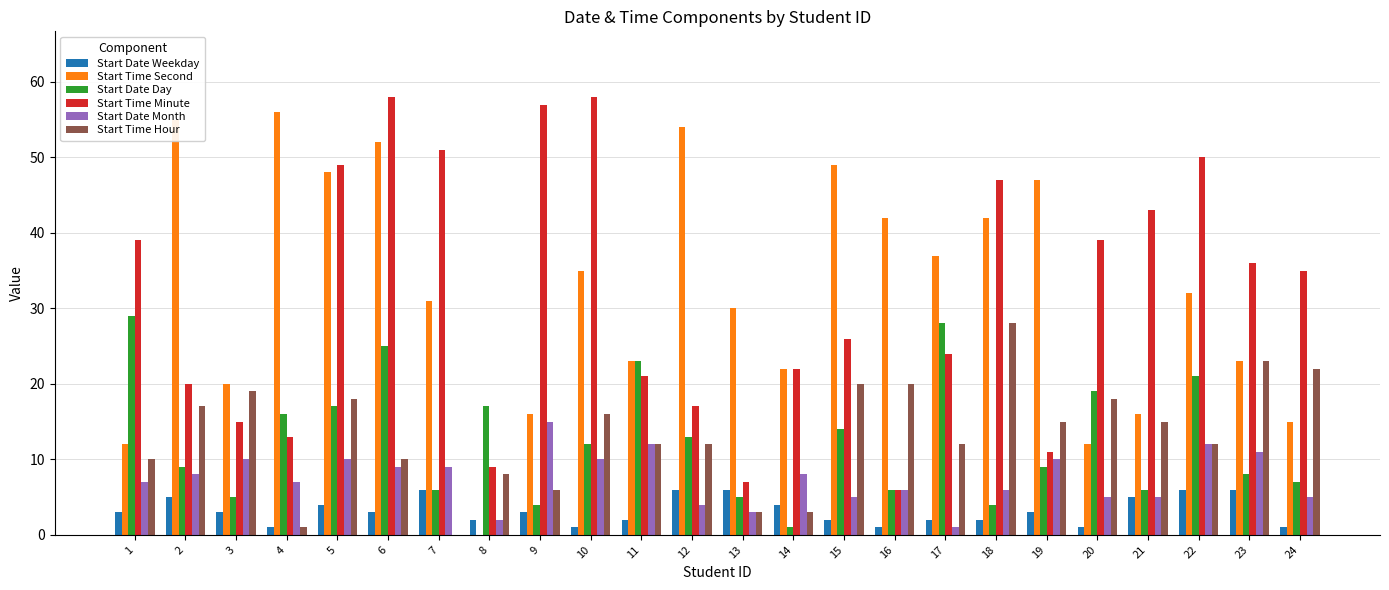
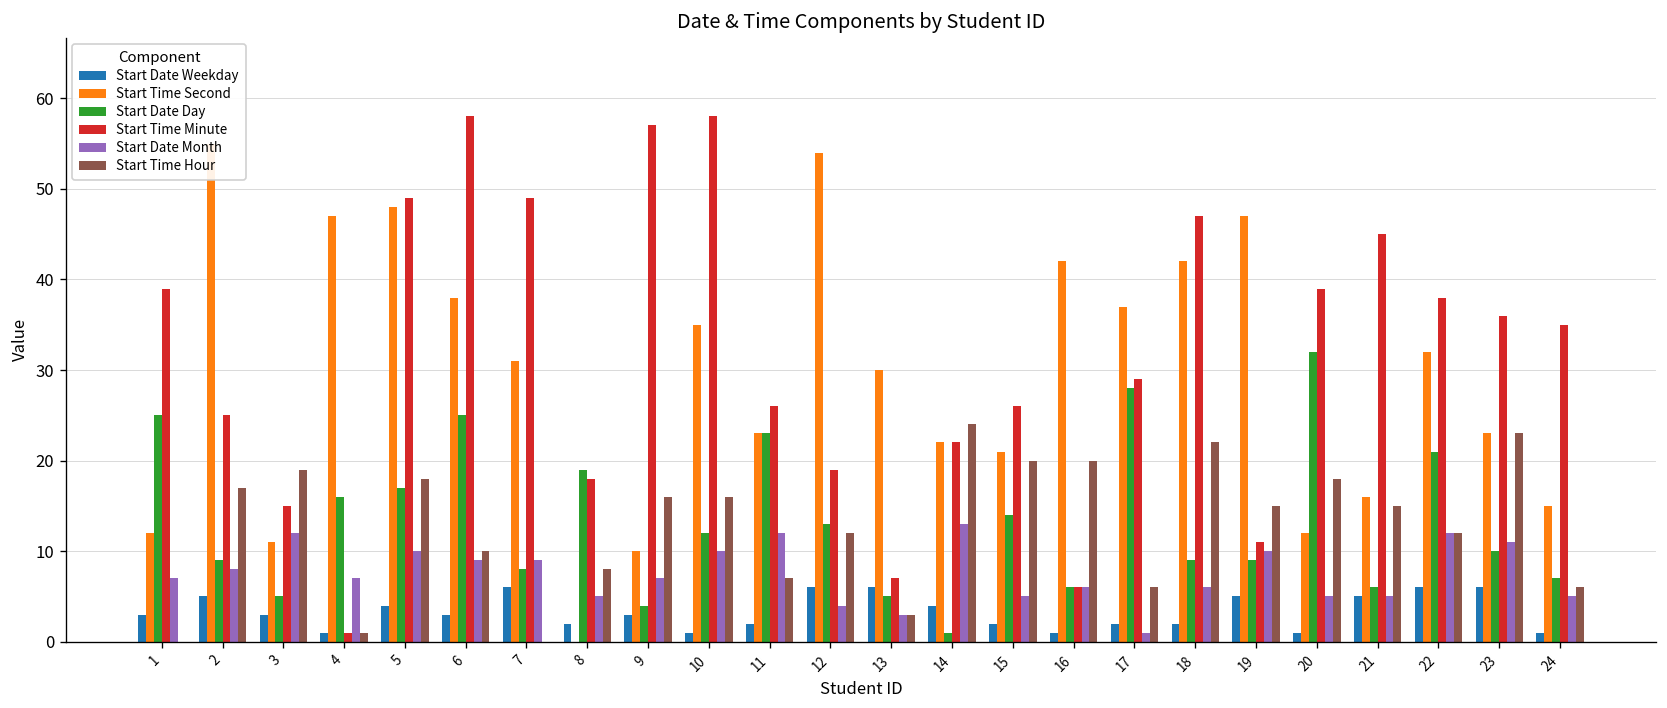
Start Date Day, 1: 29 -> 25
Start Time Hour, 1: 10 -> 0
Start Time Minute, 2: 20 -> 25
Start Time Second, 3: 20 -> 11
Start Date Month, 3: 10 -> 12
Start Time Second, 4: 56 -> 47
Start Time Minute, 4: 13 -> 1
Start Time Second, 6: 52 -> 38
Start Date Day, 7: 6 -> 8
Start Time Minute, 7: 51 -> 49
Start Date Day, 8: 17 -> 19
Start Time Minute, 8: 9 -> 18
Start Date Month, 8: 2 -> 5
Start Time Second, 9: 16 -> 10
Start Date Month, 9: 15 -> 7
Start Time Hour, 9: 6 -> 16
Start Time Minute, 11: 21 -> 26
Start Time Hour, 11: 12 -> 7
Start Time Minute, 12: 17 -> 19
Start Date Month, 14: 8 -> 13
Start Time Hour, 14: 3 -> 24
Start Time Second, 15: 49 -> 21
Start Time Minute, 17: 24 -> 29
Start Time Hour, 17: 12 -> 6
Start Date Day, 18: 4 -> 9
Start Time Hour, 18: 28 -> 22
Start Date Weekday, 19: 3 -> 5
Start Date Day, 20: 19 -> 32
Start Time Minute, 21: 43 -> 45
Start Time Minute, 22: 50 -> 38
Start Date Day, 23: 8 -> 10
Start Time Hour, 24: 22 -> 6
